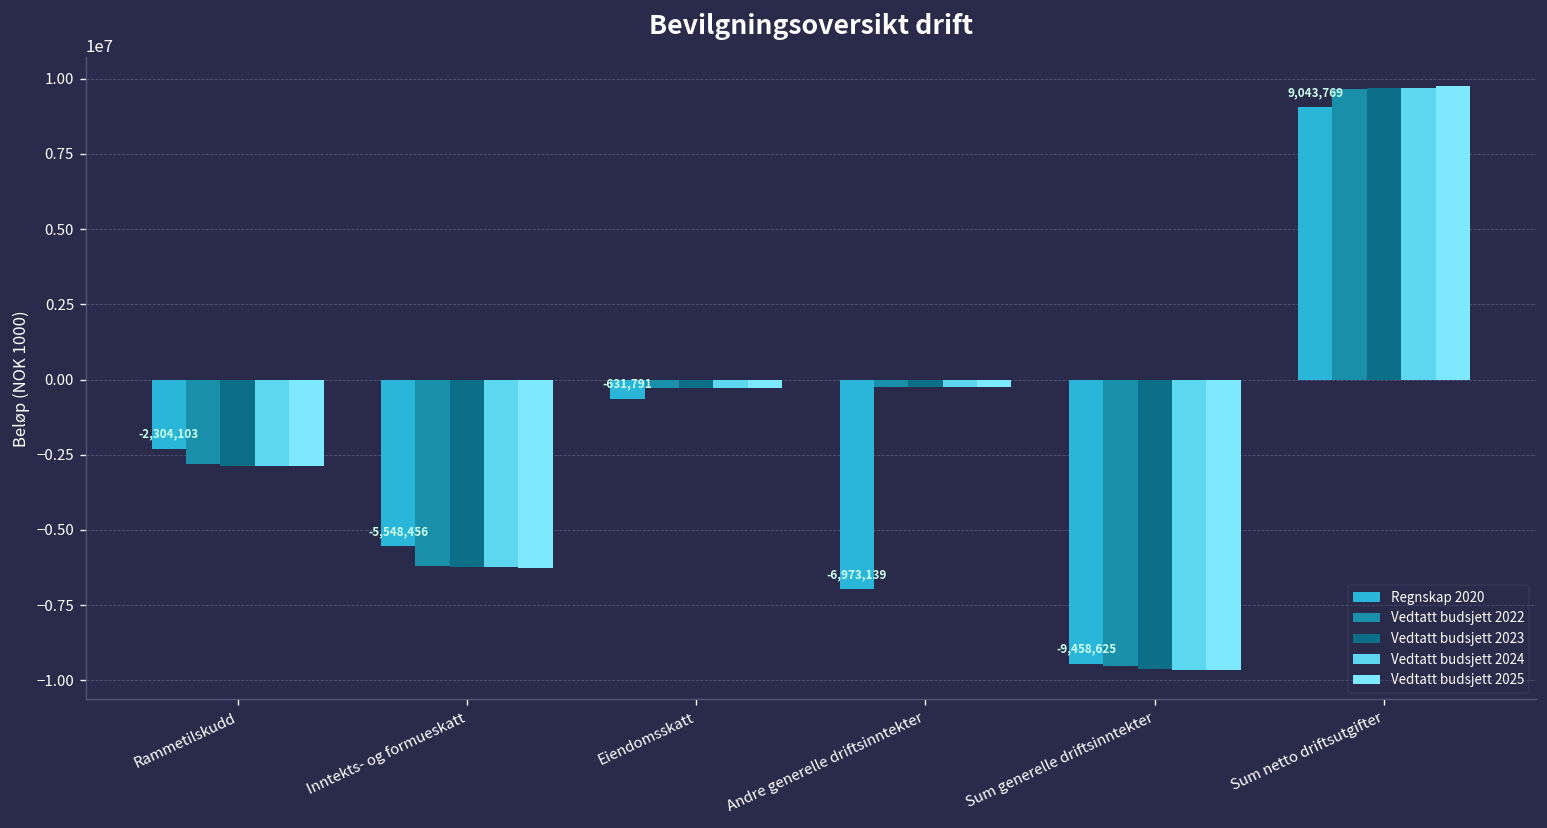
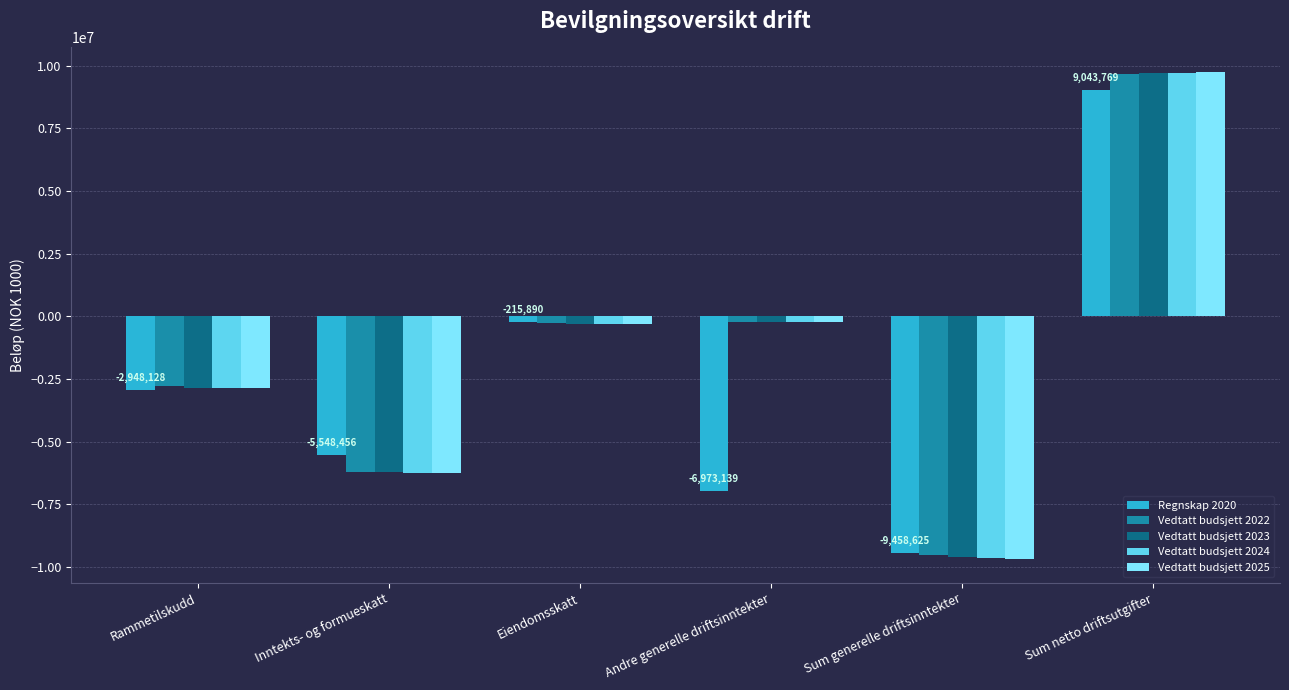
Regnskap 2020, Rammetilskudd: -2,304,103 -> -2,948,128
Regnskap 2020, Eiendomsskatt: -631,791 -> -215,890
